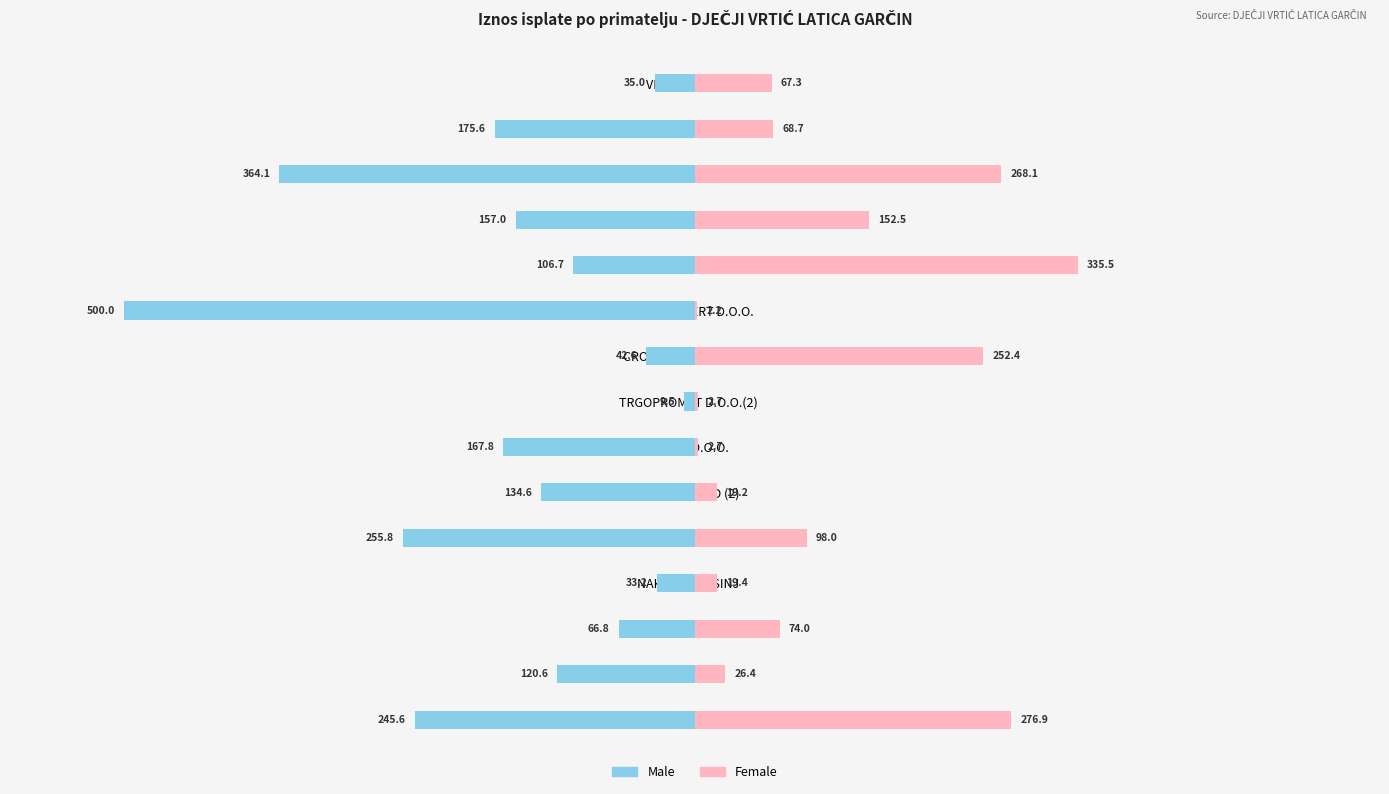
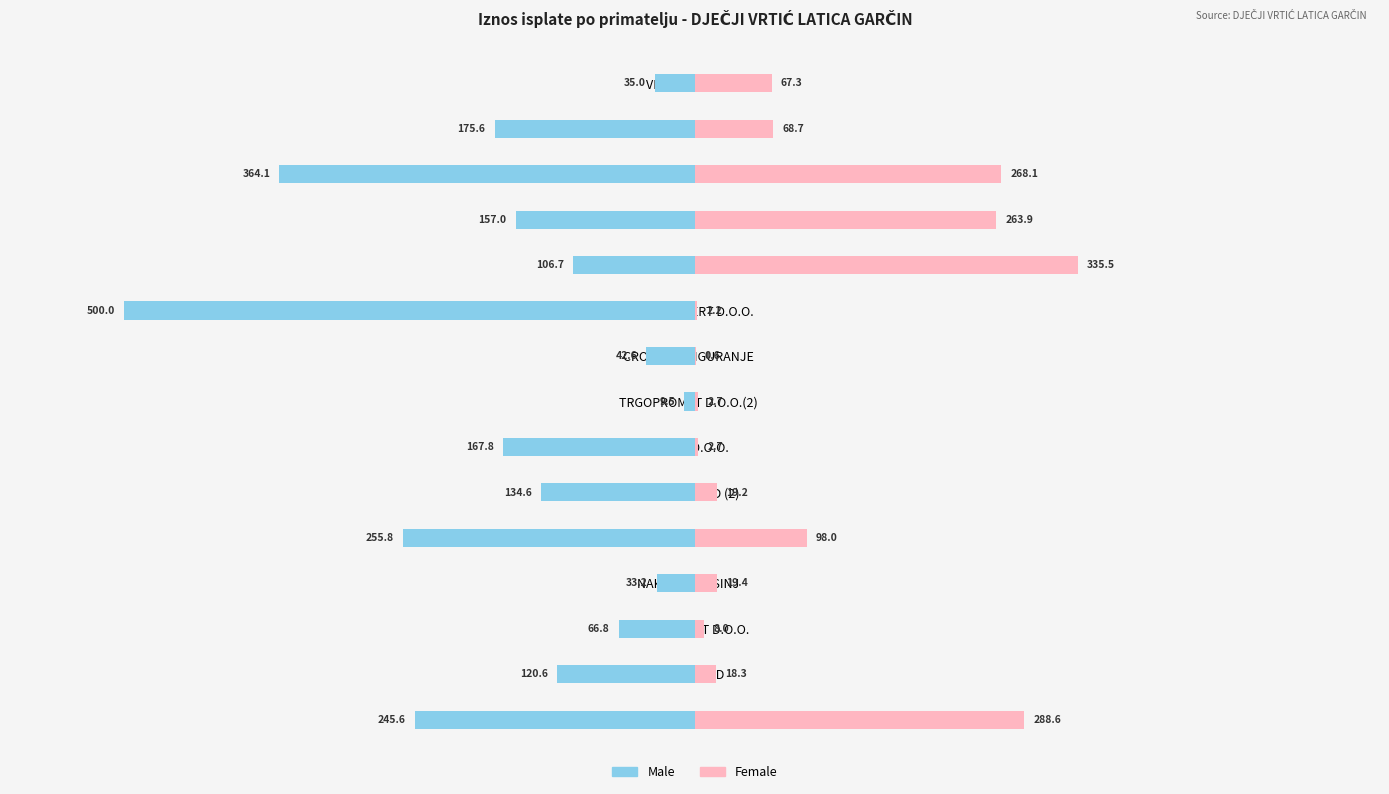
Female, GLOSSA-USTANOVA: 152.5 -> 263.9
Female, CROATIA OSIGURANJE: 252.4 -> 0.6
Female, TRGOPROMET D.O.O.: 74.0 -> 8.0
Female, SAPONIA DD: 26.4 -> 18.3
Female, STANIĆ D.O.O.: 276.9 -> 288.6
